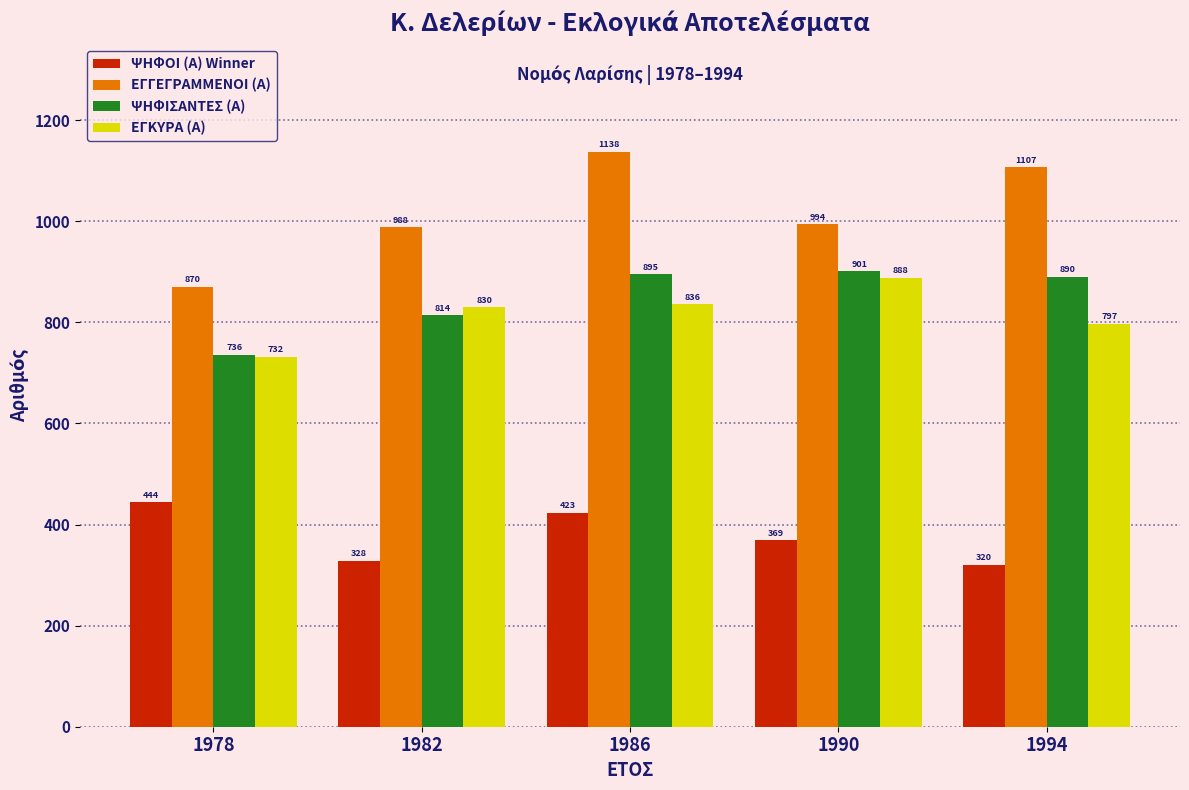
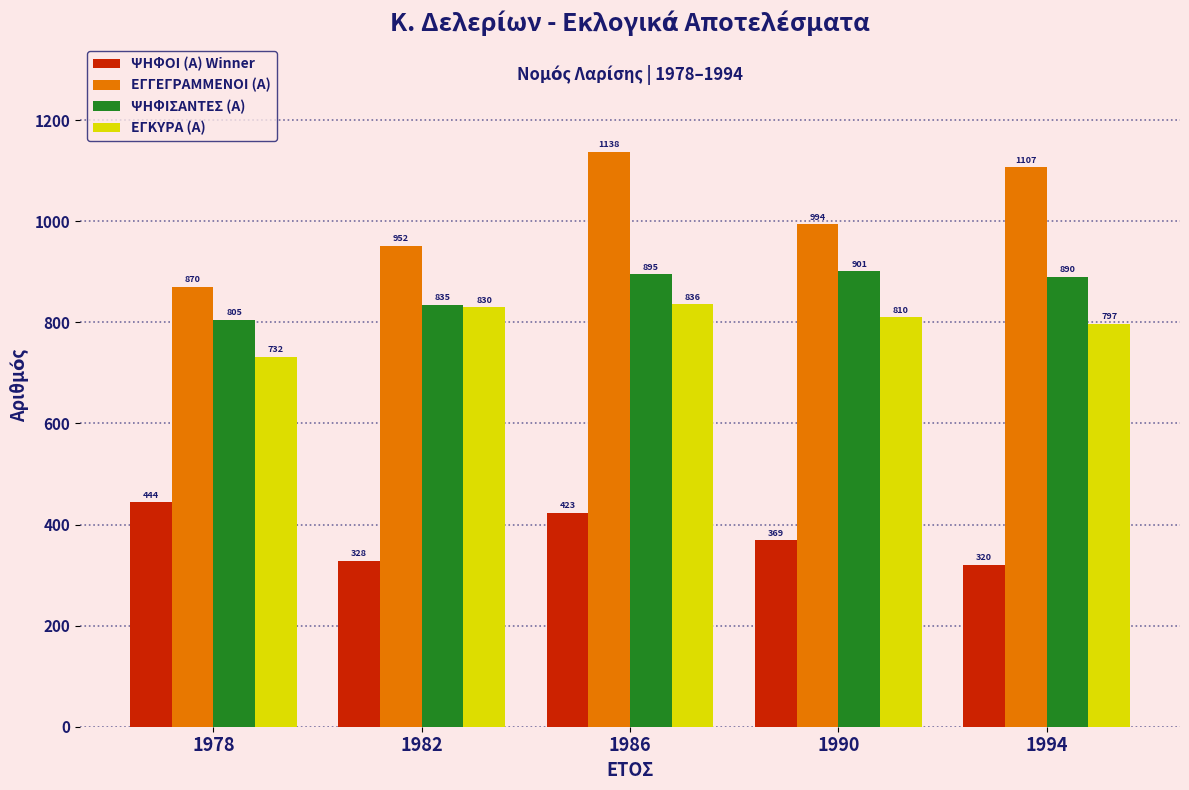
ΨΗΦΙΣΑΝΤΕΣ (Α), 1978: 736 -> 805
ΕΓΓΕΓΡΑΜΜΕΝΟΙ (Α), 1982: 988 -> 952
ΨΗΦΙΣΑΝΤΕΣ (Α), 1982: 814 -> 835
ΕΓΚΥΡΑ (Α), 1990: 888 -> 810
